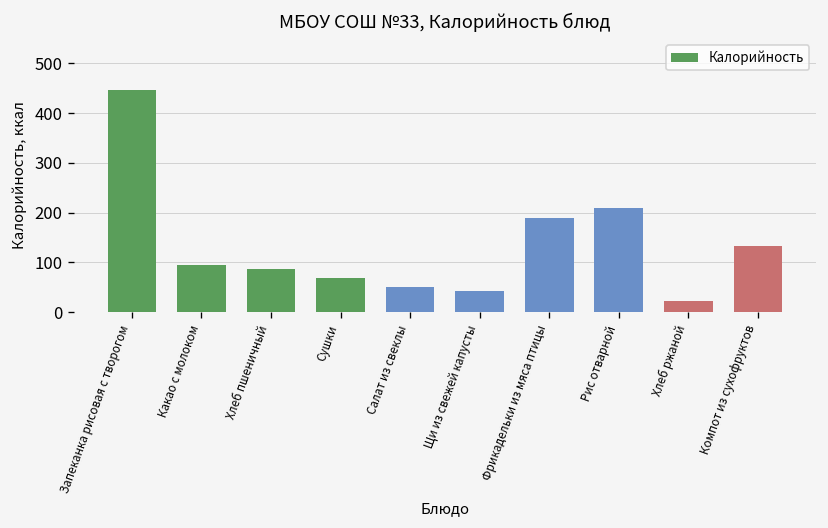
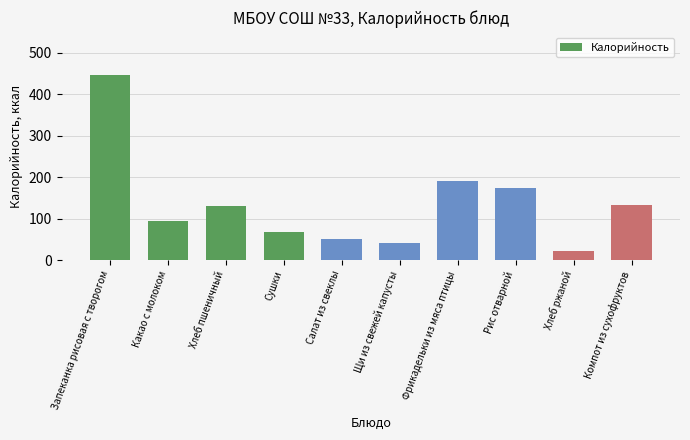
Хлеб пшеничный: 90 -> 130
Рис отварной: 210 -> 170
